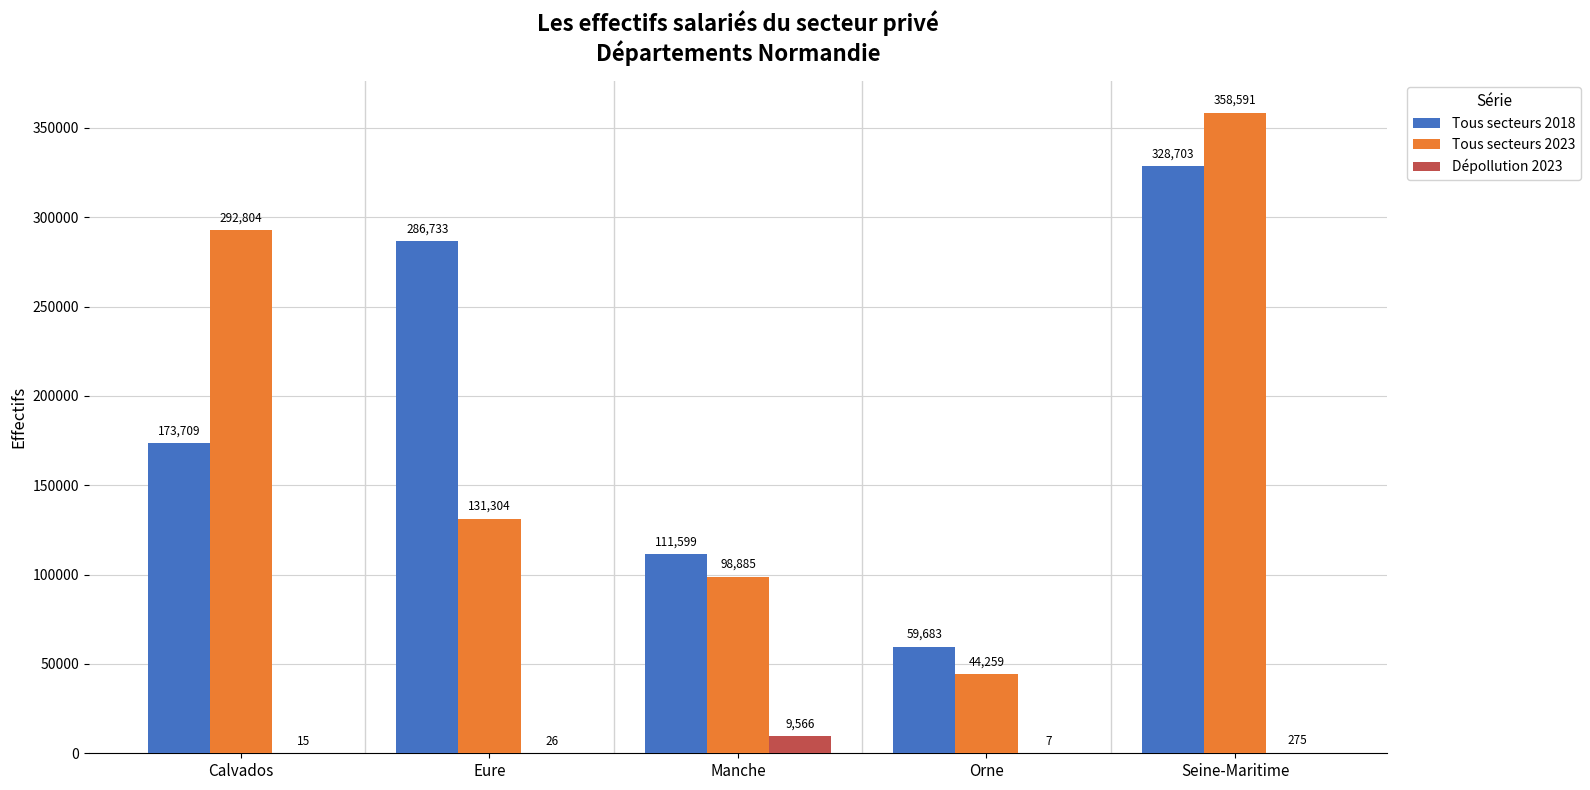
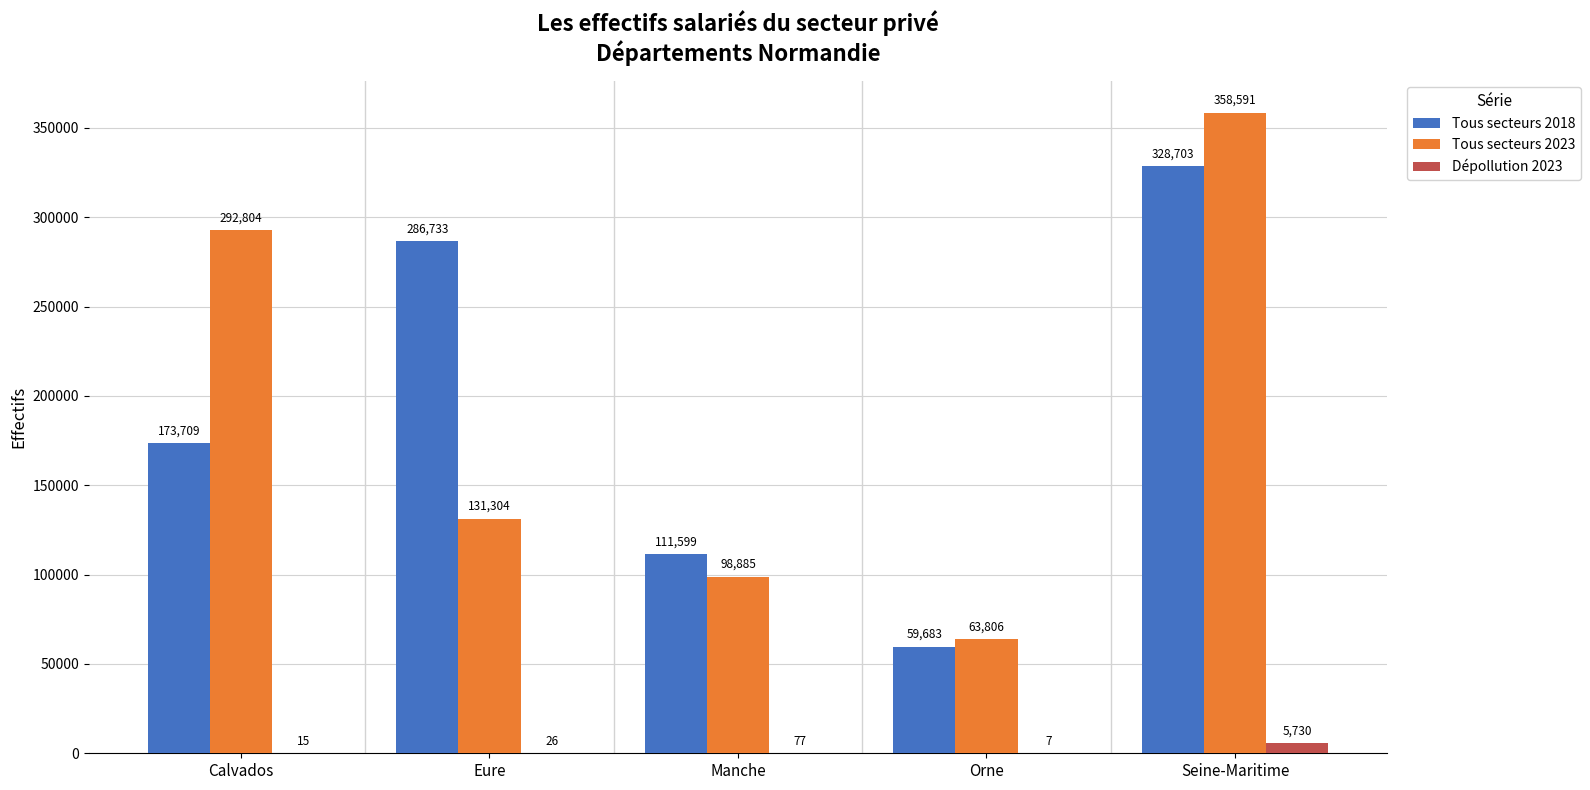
Dépollution 2023, Manche: 9,566 -> 77
Tous secteurs 2023, Orne: 44,259 -> 63,806
Dépollution 2023, Seine-Maritime: 275 -> 5,730
